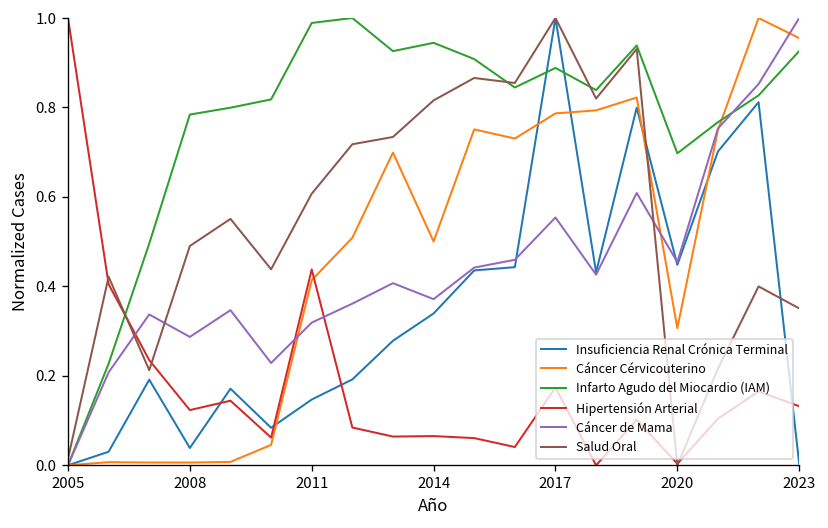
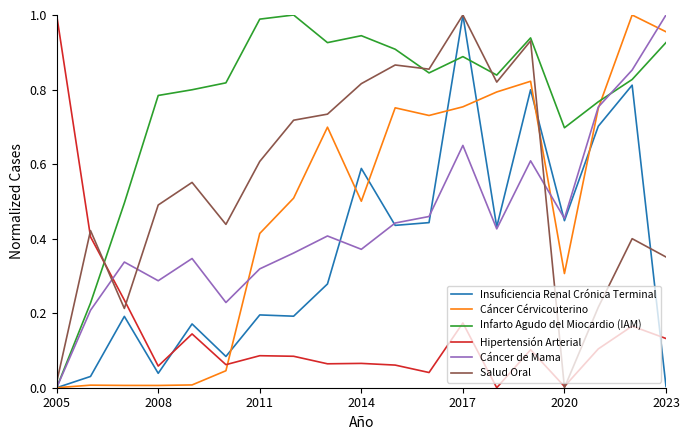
Hipertensión Arterial, 2008: 0.12 -> 0.06
Insuficiencia Renal Crónica Terminal, 2011: 0.15 -> 0.20
Hipertensión Arterial, 2011: 0.44 -> 0.09
Insuficiencia Renal Crónica Terminal, 2014: 0.34 -> 0.59
Cáncer Cérvicouterino, 2017: 0.79 -> 0.75
Cáncer de Mama, 2017: 0.55 -> 0.65
